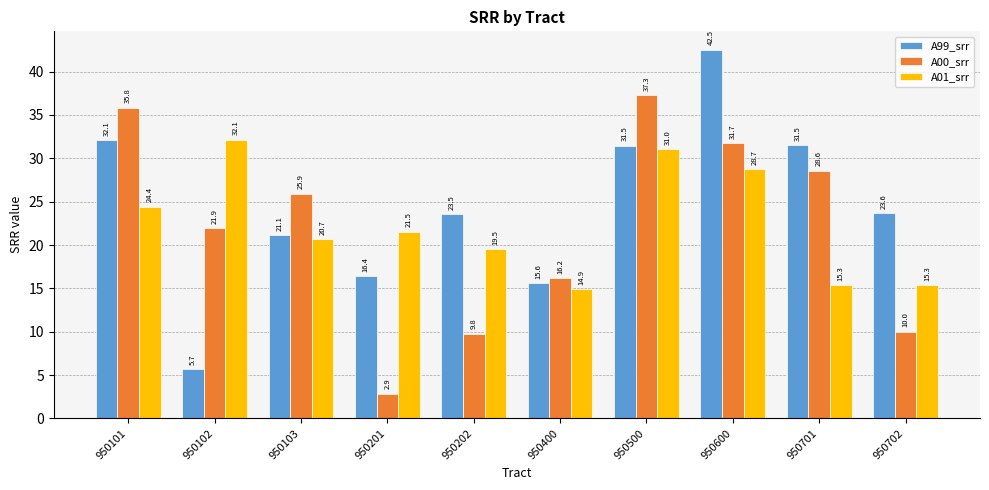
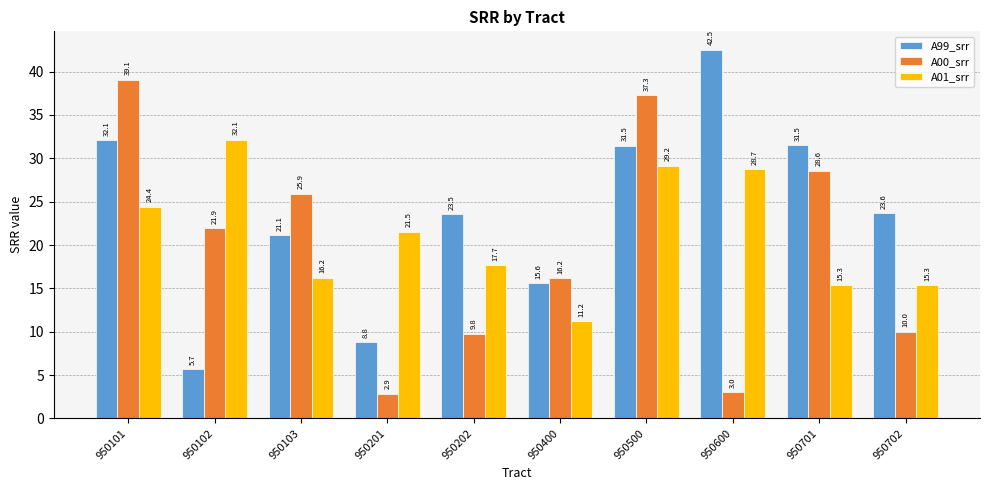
A00_srr, 950101: 35.8 -> 39.1
A01_srr, 950103: 20.7 -> 16.2
A99_srr, 950201: 16.4 -> 8.8
A01_srr, 950202: 19.5 -> 17.7
A01_srr, 950400: 14.9 -> 11.2
A01_srr, 950500: 31.0 -> 29.2
A00_srr, 950600: 31.7 -> 3.0
